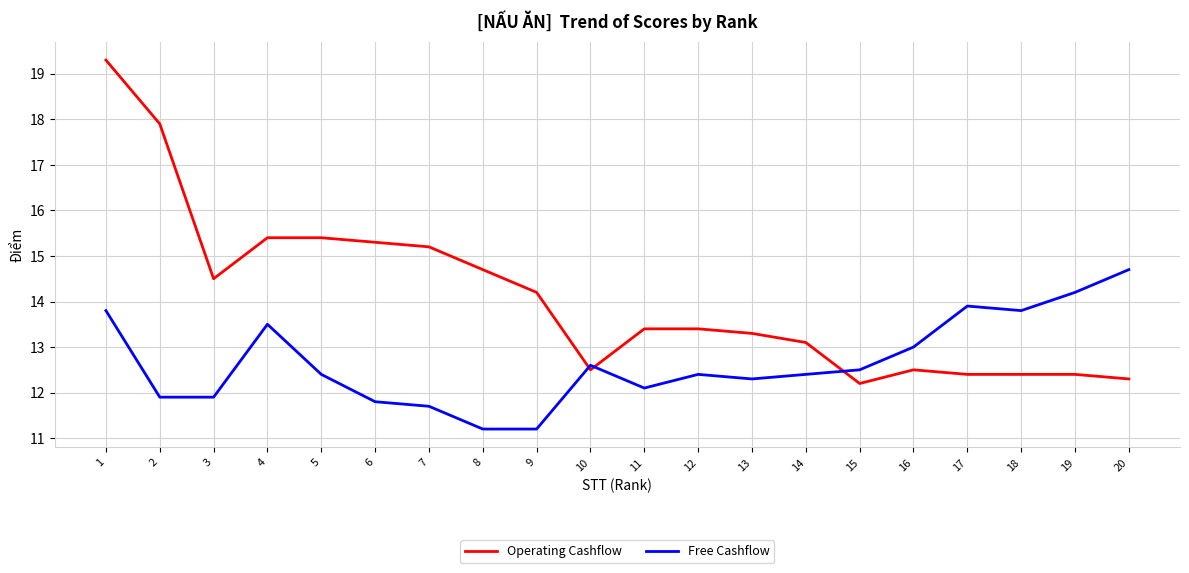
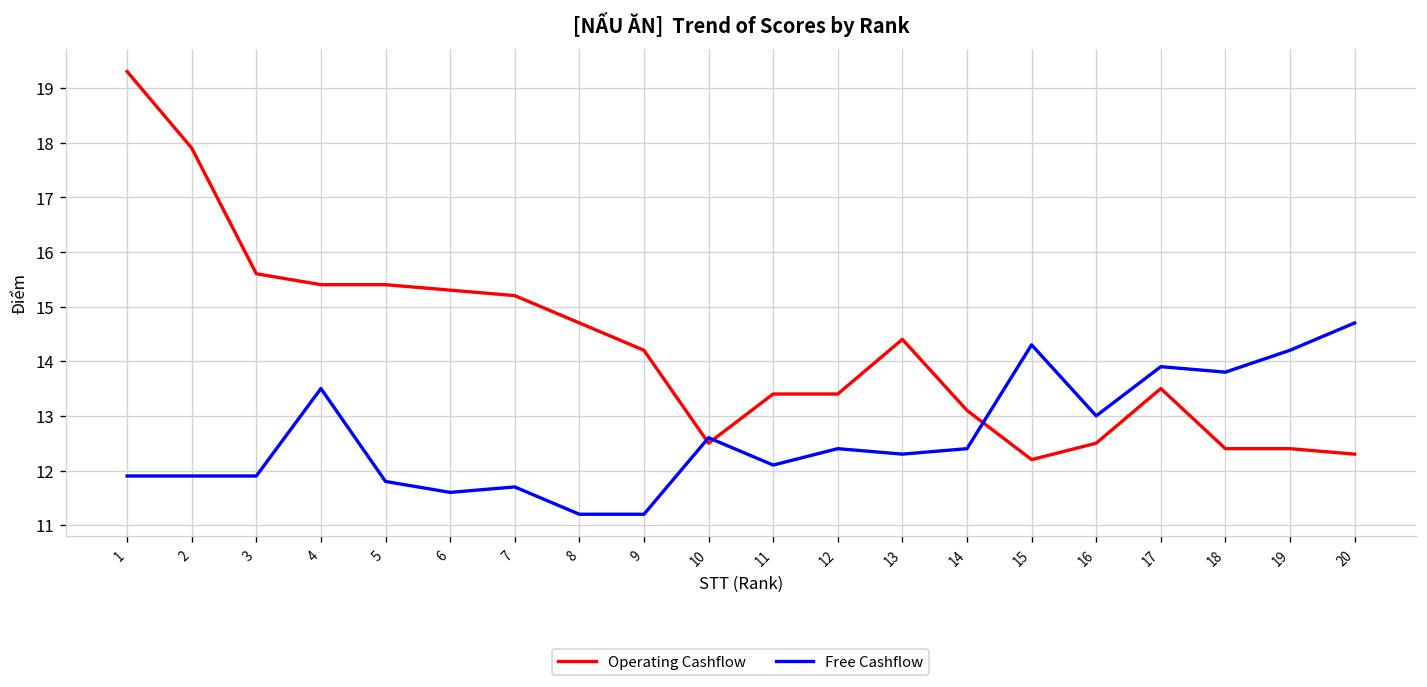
Free Cashflow, 1: 13.8 -> 11.9
Operating Cashflow, 3: 14.5 -> 15.6
Free Cashflow, 5: 12.4 -> 11.8
Free Cashflow, 6: 11.8 -> 11.6
Operating Cashflow, 13: 13.3 -> 14.4
Free Cashflow, 15: 12.5 -> 14.3
Operating Cashflow, 17: 12.4 -> 13.5
